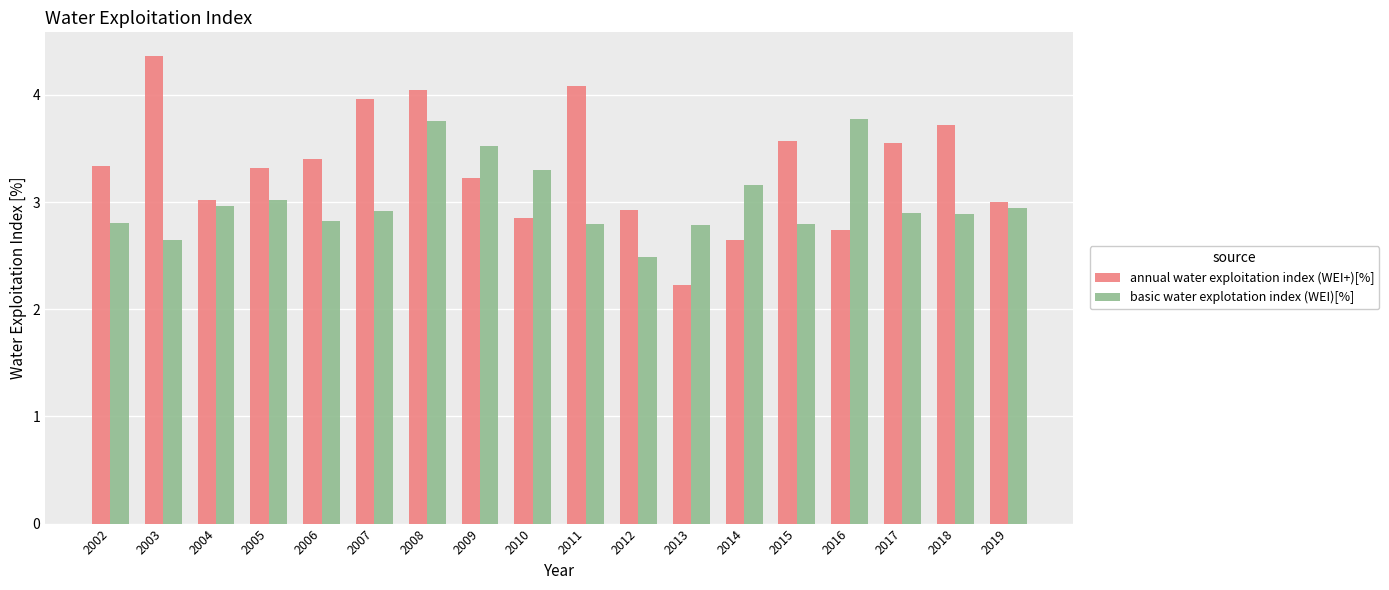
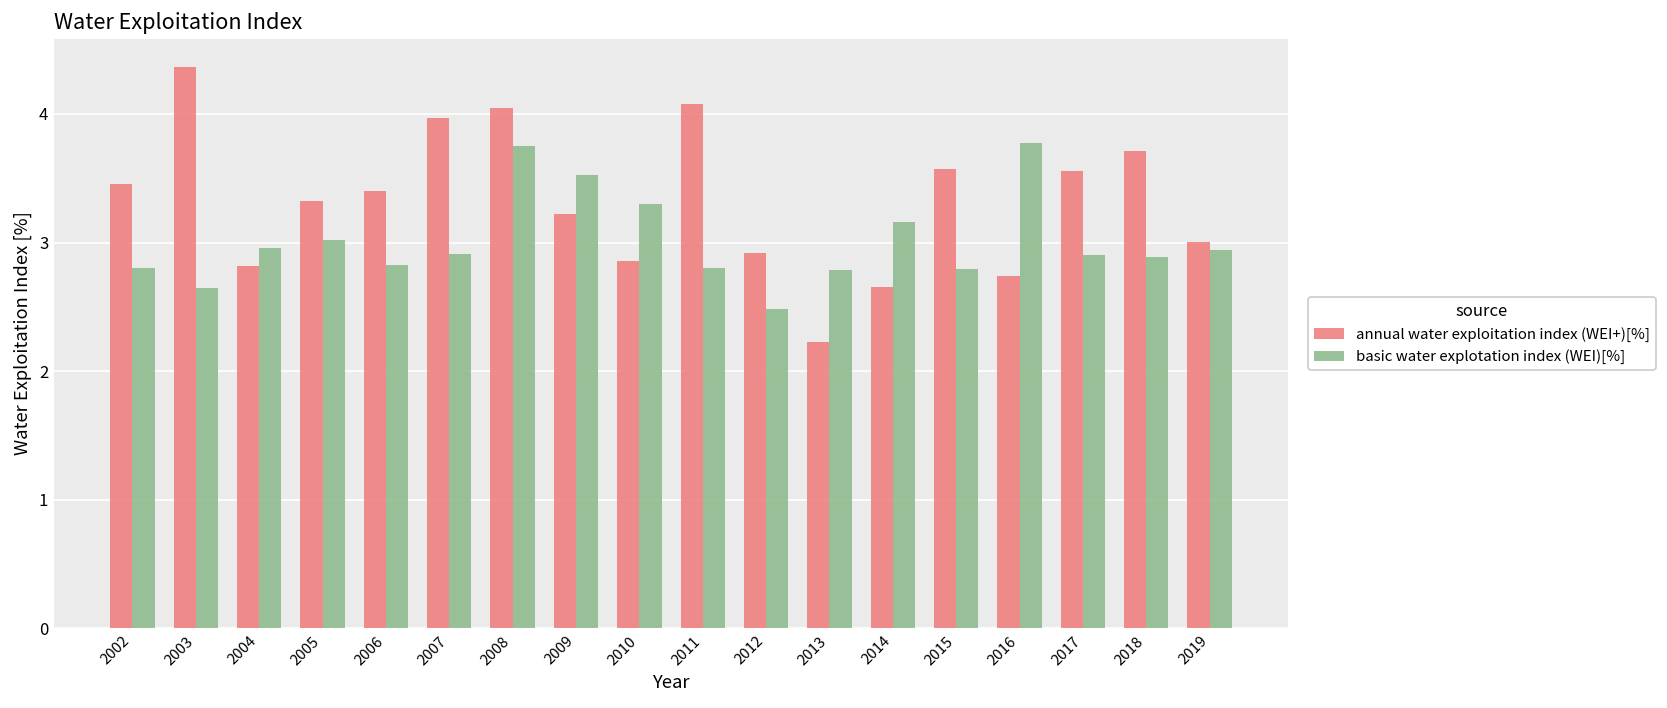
annual water exploitation index (WEI+)[%], 2002: 3.33 -> 3.46
annual water exploitation index (WEI+)[%], 2004: 3.02 -> 2.82
